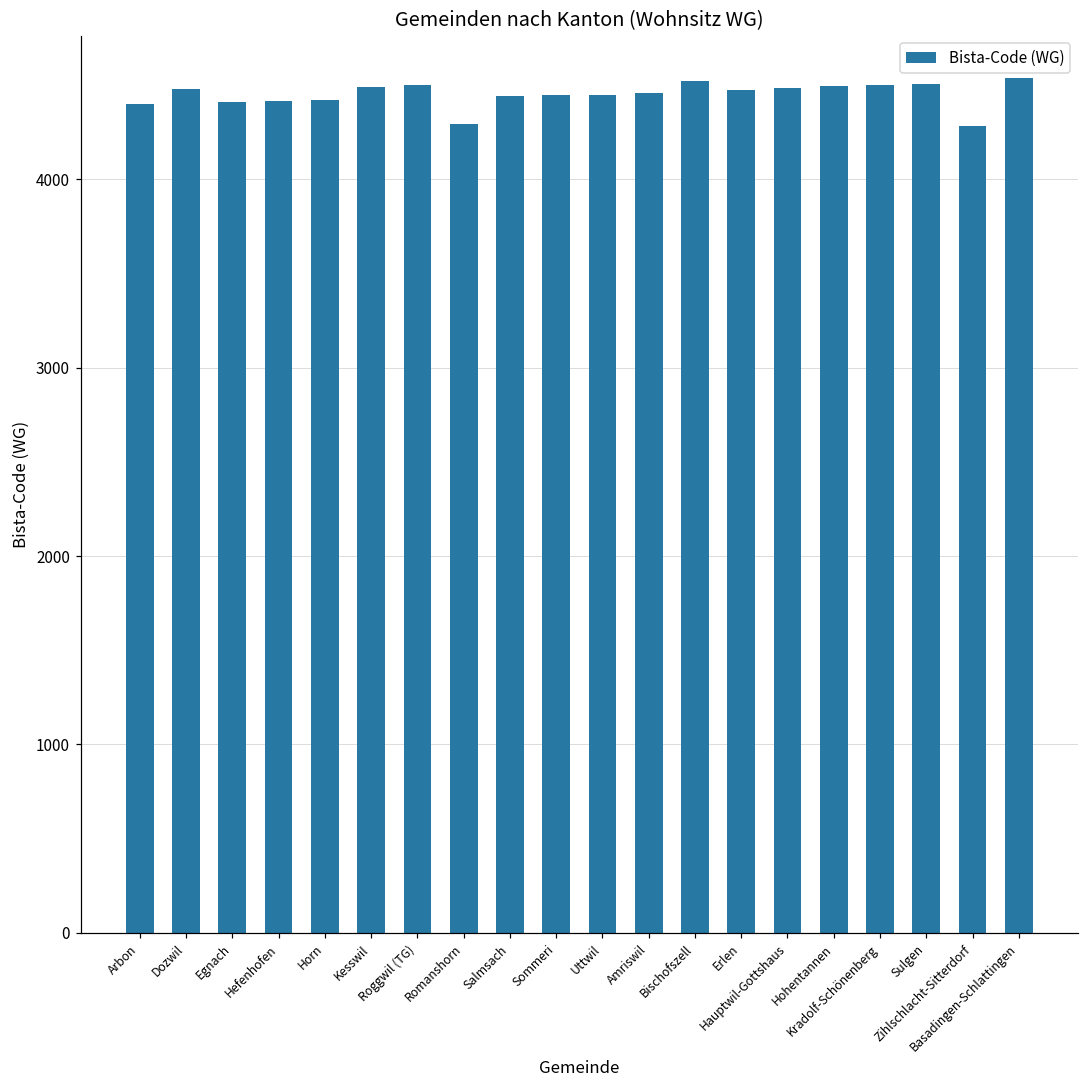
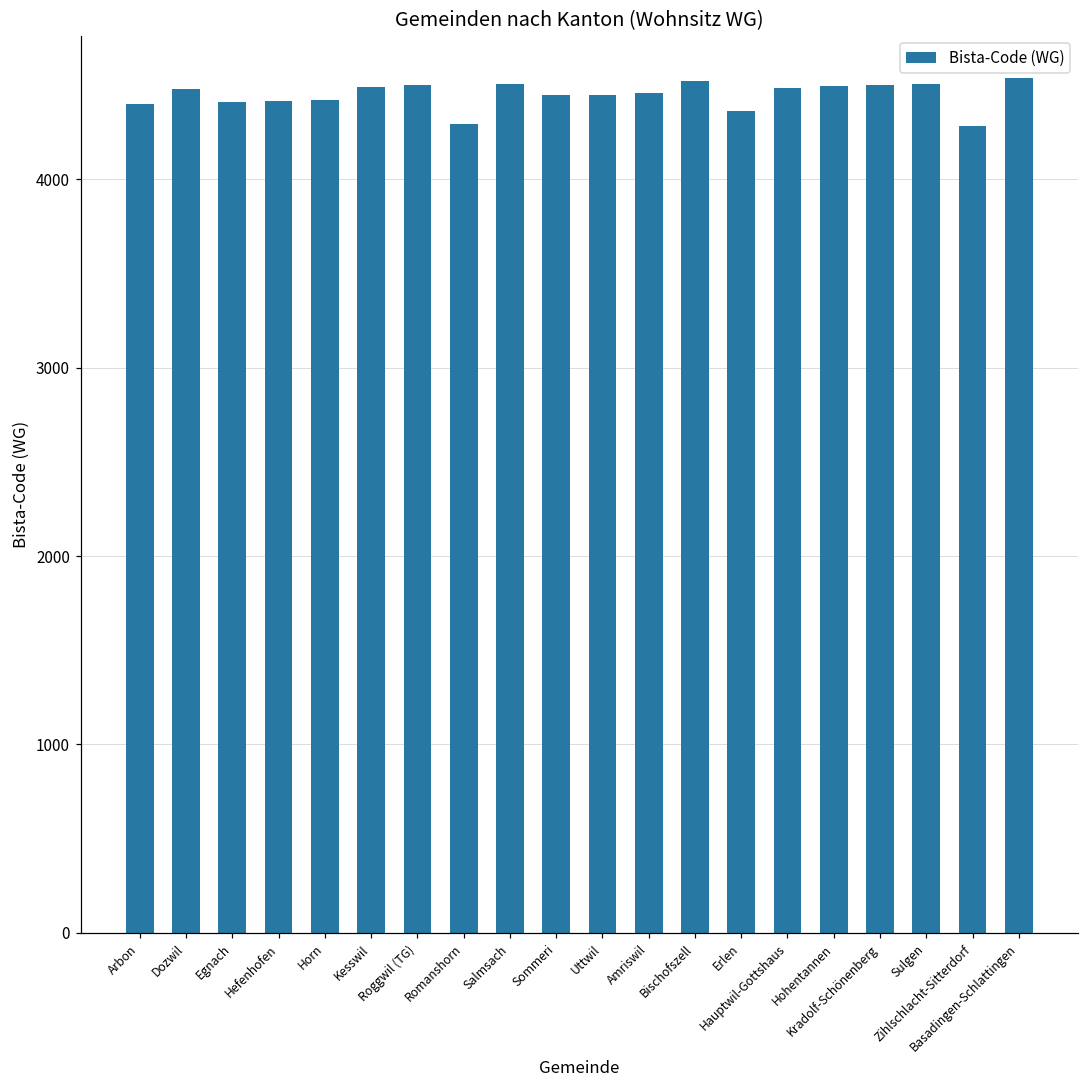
Salmsach: 4440 -> 4510
Erlen: 4480 -> 4360
